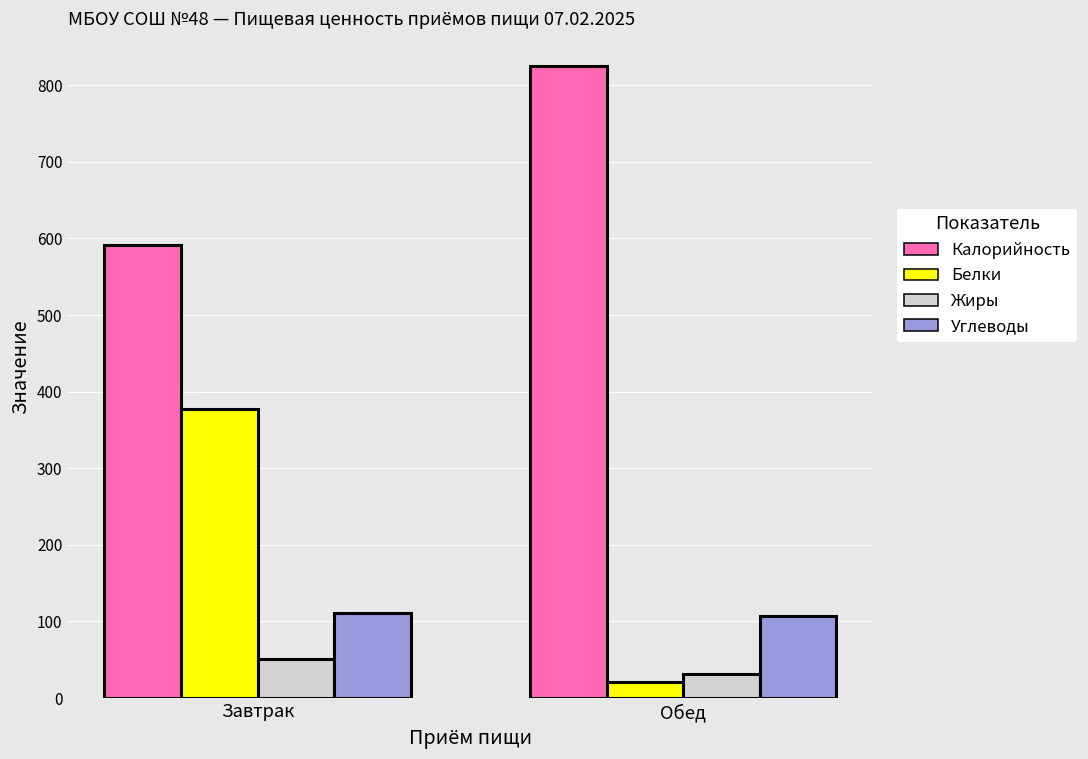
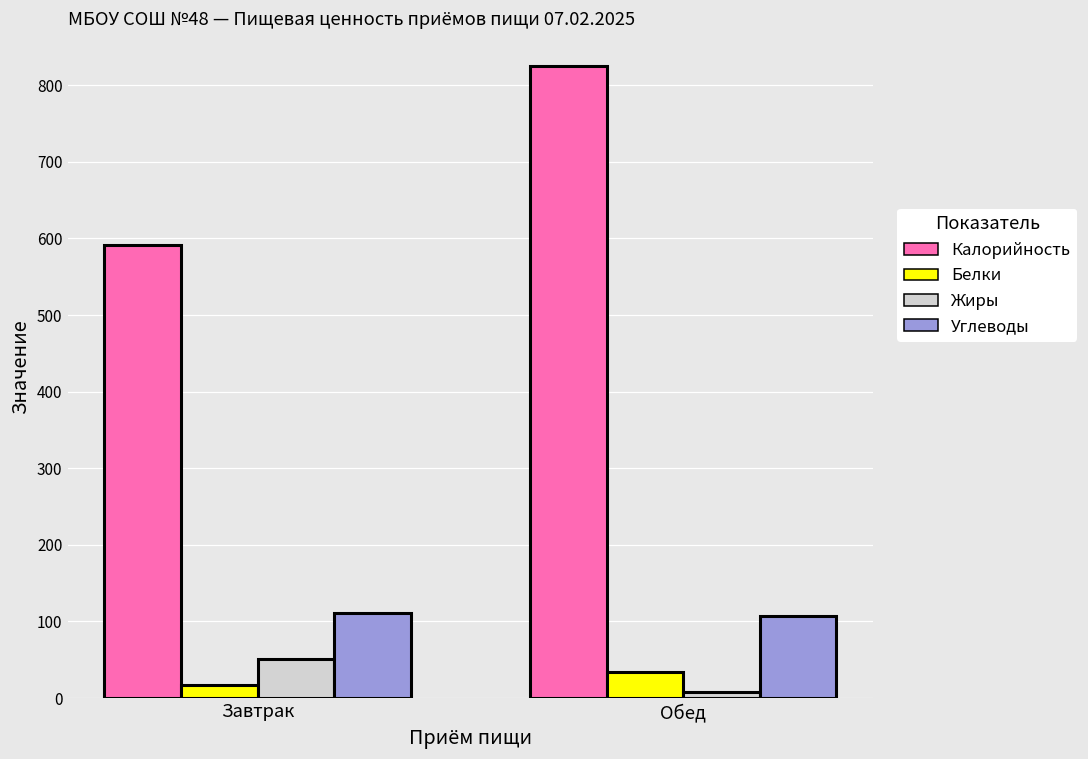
Белки, Завтрак: 380 -> 20
Белки, Обед: 20 -> 30
Жиры, Обед: 30 -> 10
